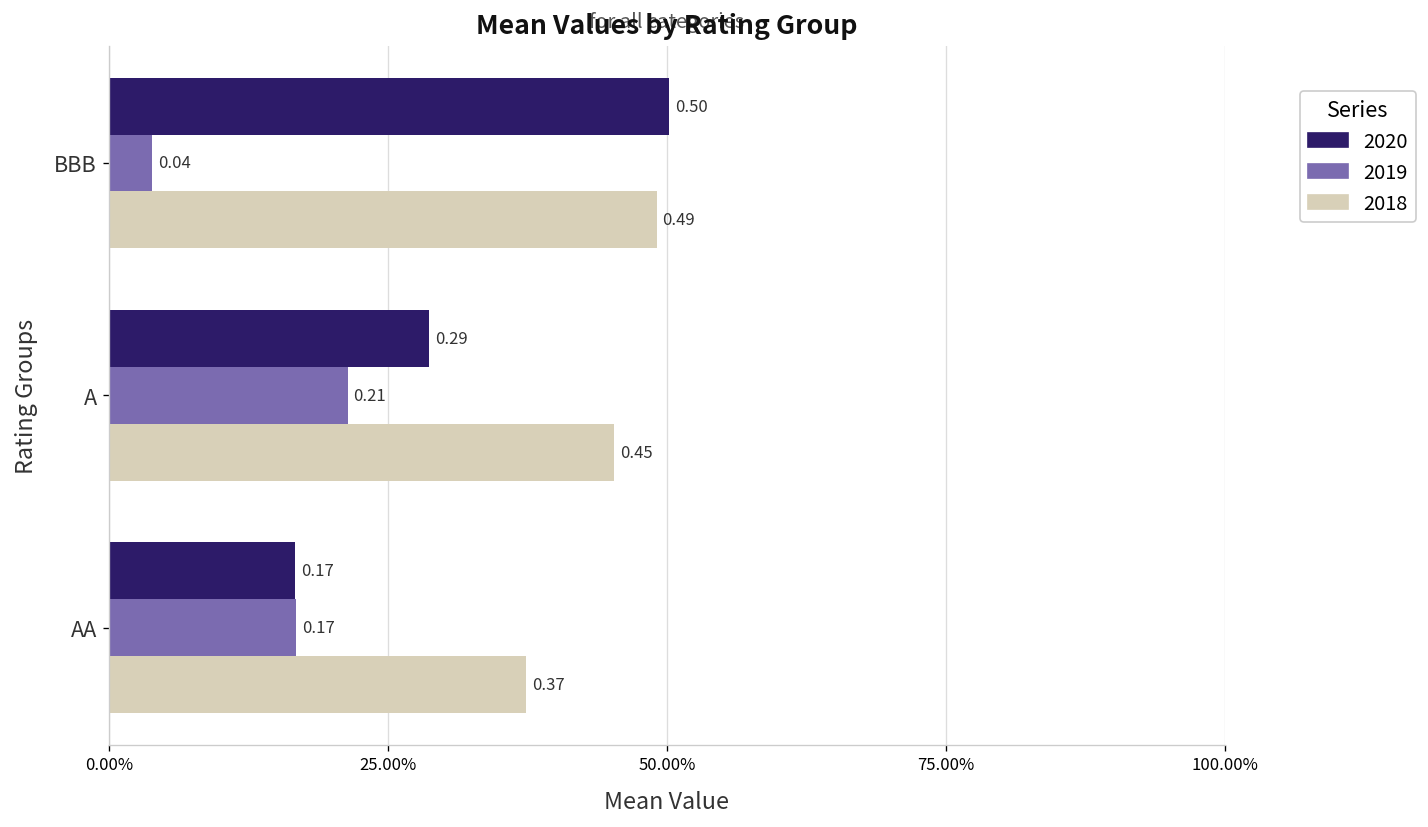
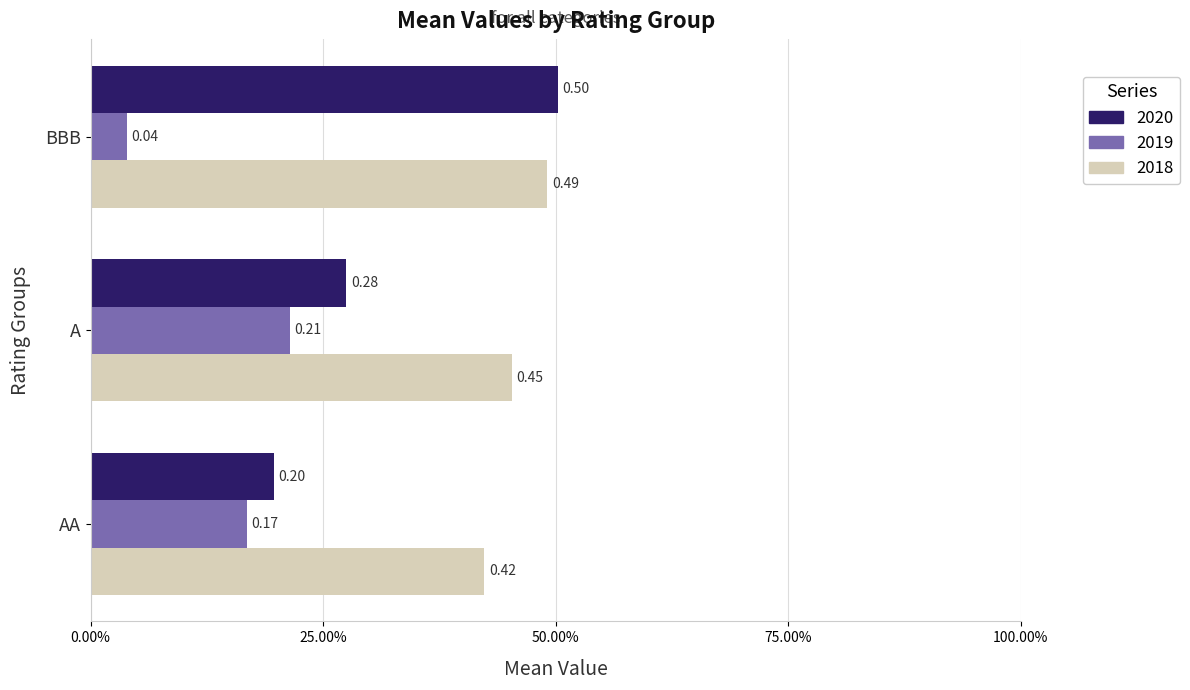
2020, A: 0.29 -> 0.28
2020, AA: 0.17 -> 0.20
2018, AA: 0.37 -> 0.42
